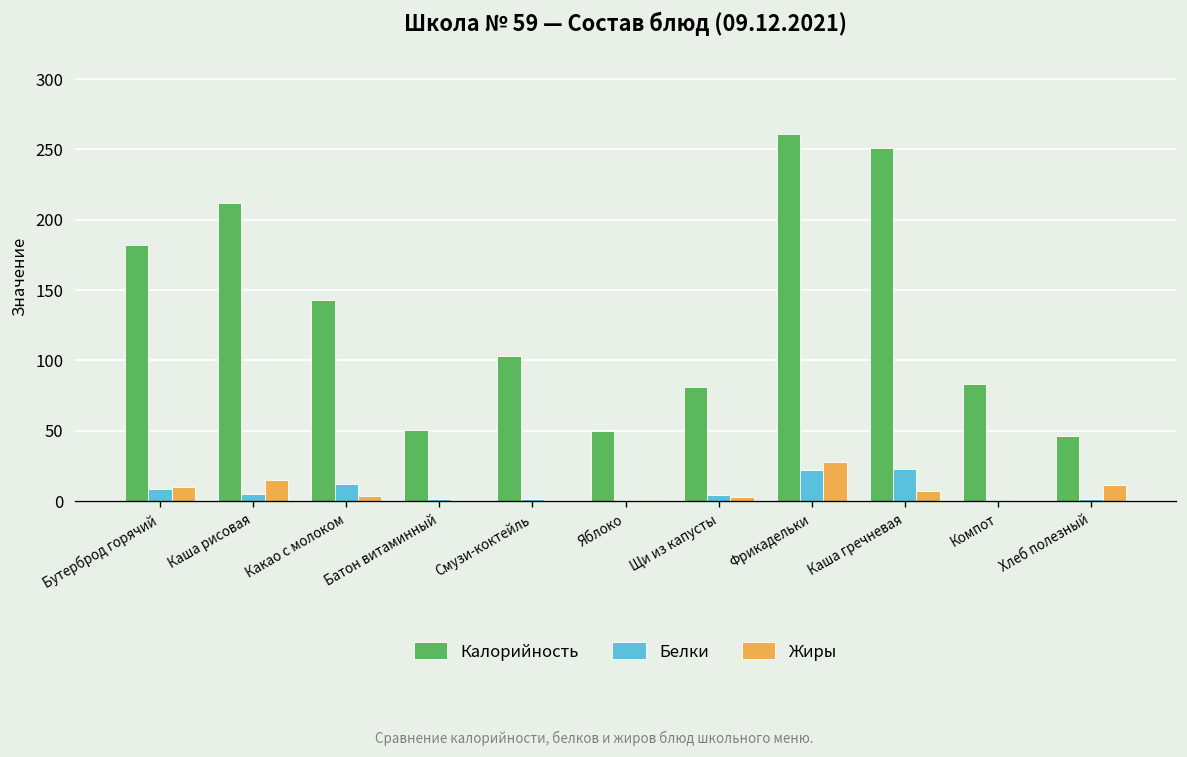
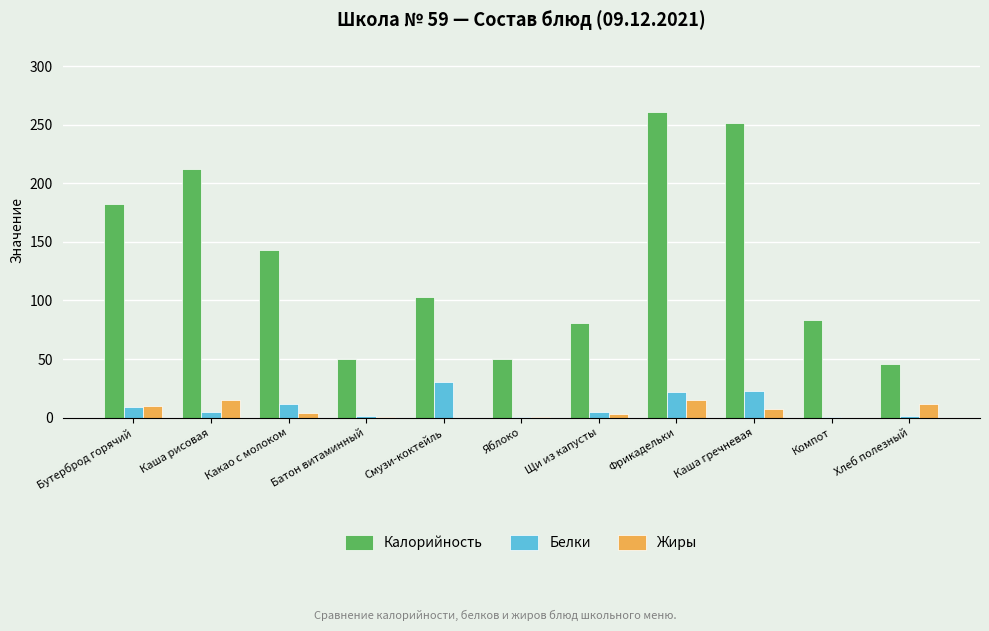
Белки, Смузи-коктейль: 2 -> 31
Жиры, Фрикадельки: 28 -> 15
